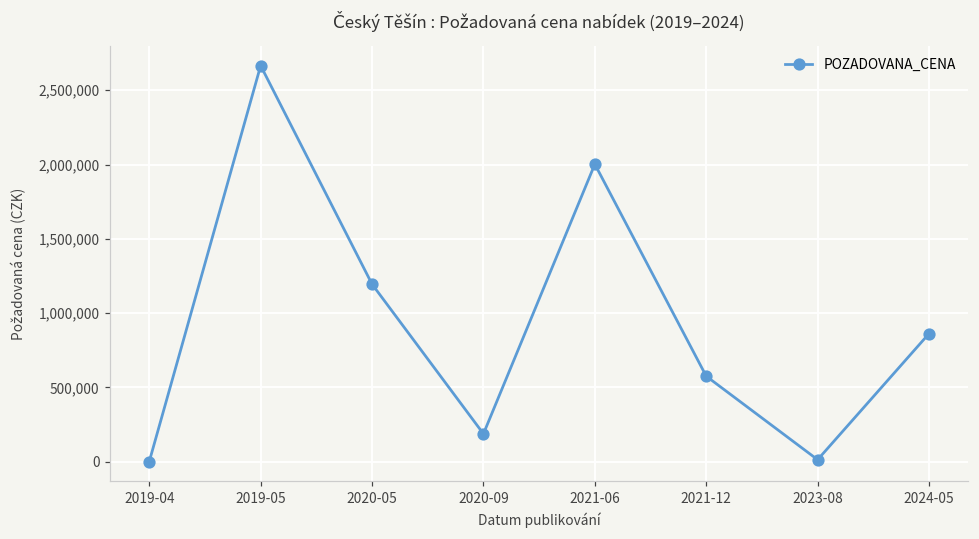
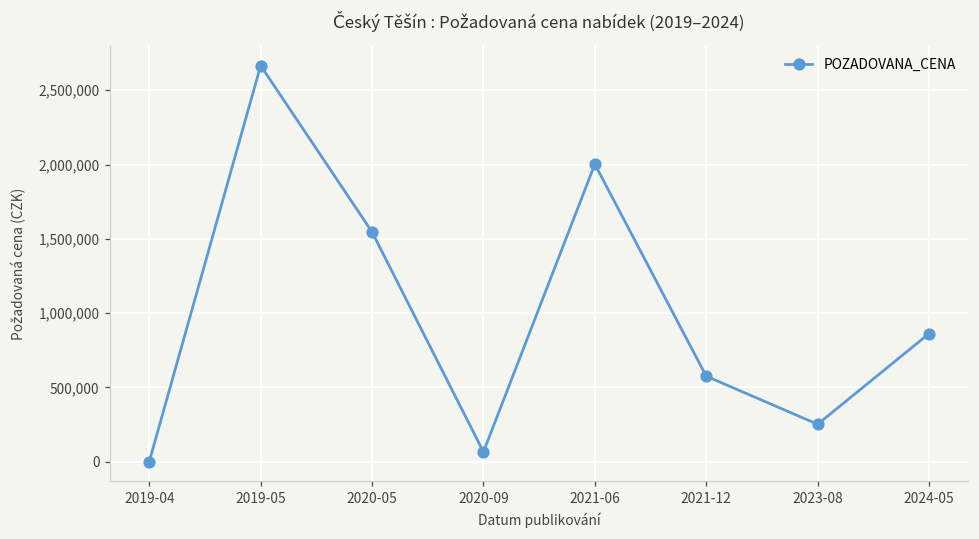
2020-05: 1,190,000 -> 1,550,000
2020-09: 190,000 -> 70,000
2023-08: 10,000 -> 250,000
